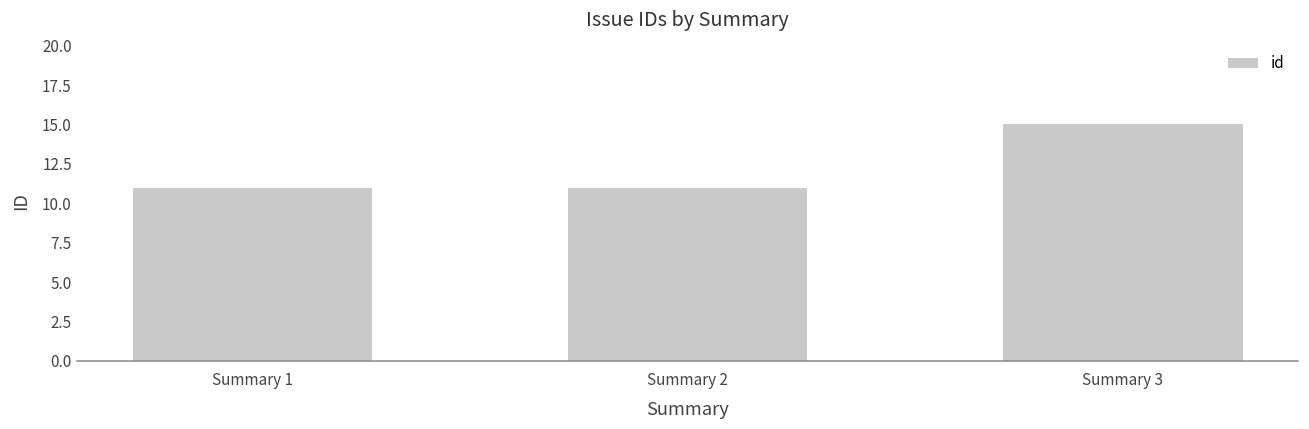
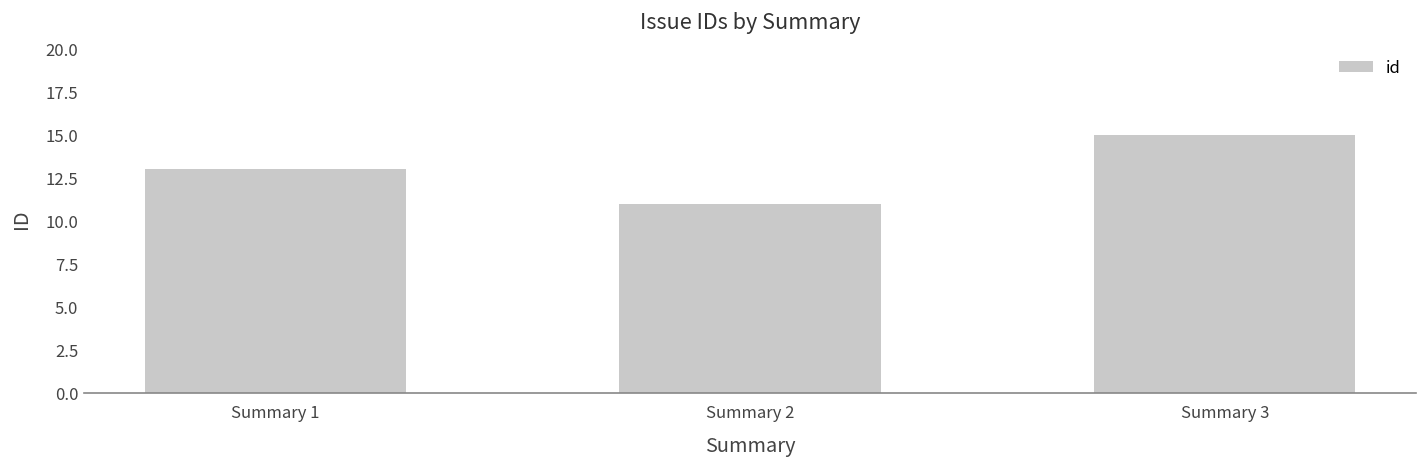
Summary 1: 11 -> 13
